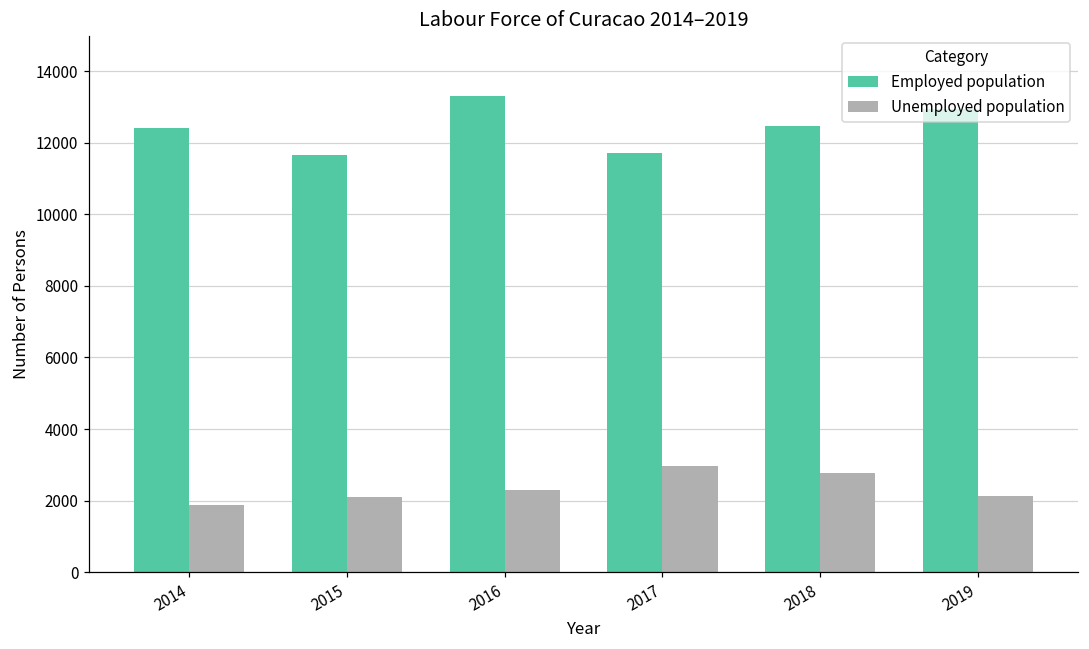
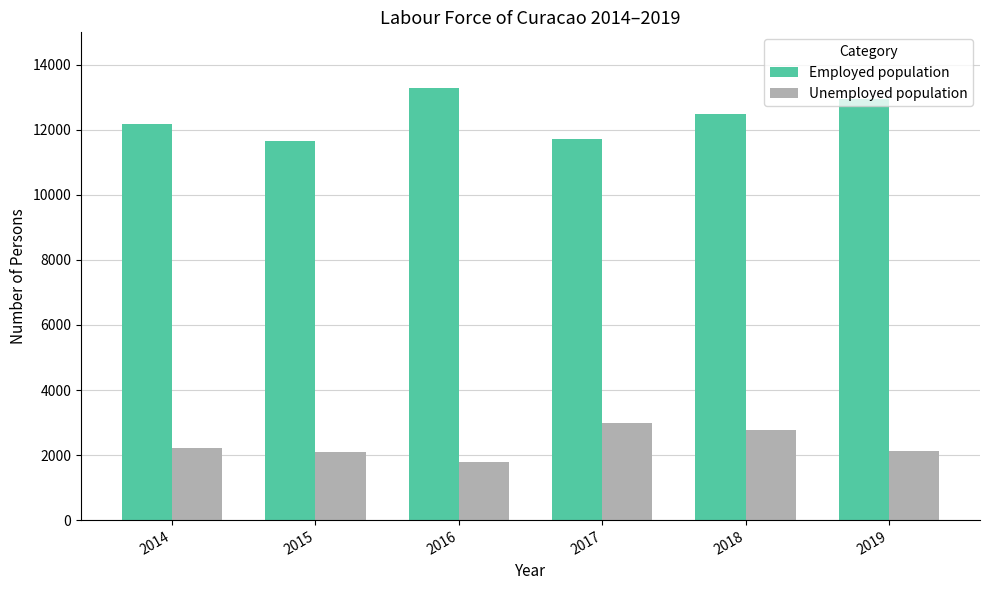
Employed population, 2014: 12400 -> 12200
Unemployed population, 2014: 1900 -> 2200
Unemployed population, 2016: 2300 -> 1800
